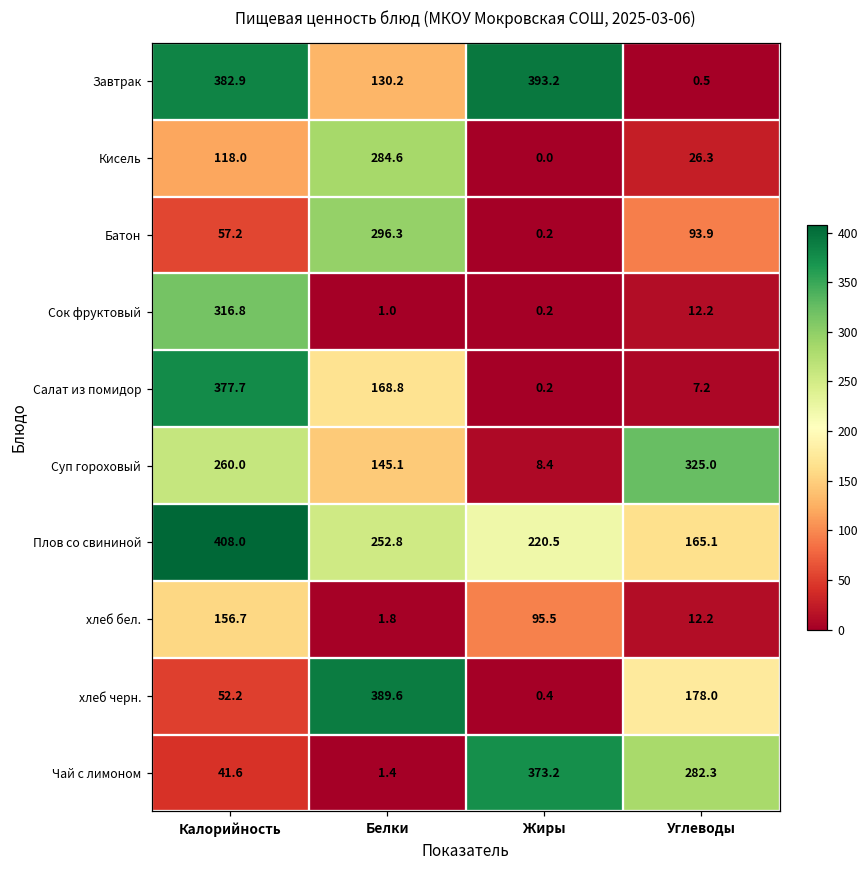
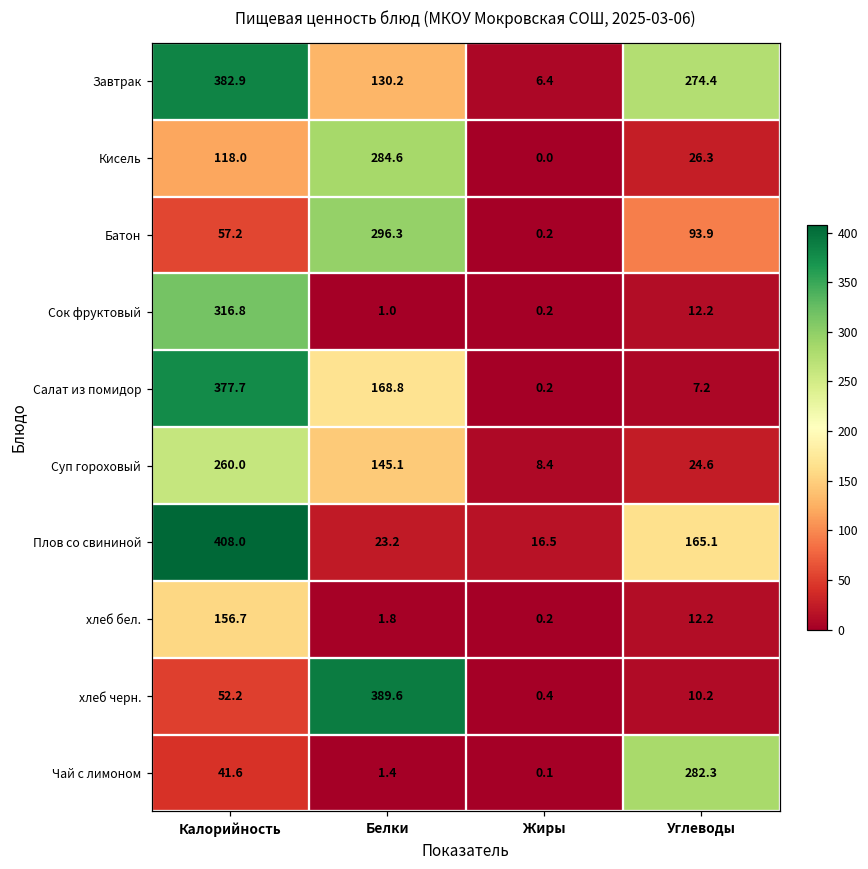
Завтрак, Жиры: 393.2 -> 6.4
Завтрак, Углеводы: 0.5 -> 274.4
Суп гороховый, Углеводы: 325.0 -> 24.6
Плов со свининой, Белки: 252.8 -> 23.2
Плов со свининой, Жиры: 220.5 -> 16.5
хлеб бел., Жиры: 95.5 -> 0.2
хлеб черн., Углеводы: 178.0 -> 10.2
Чай с лимоном, Жиры: 373.2 -> 0.1
